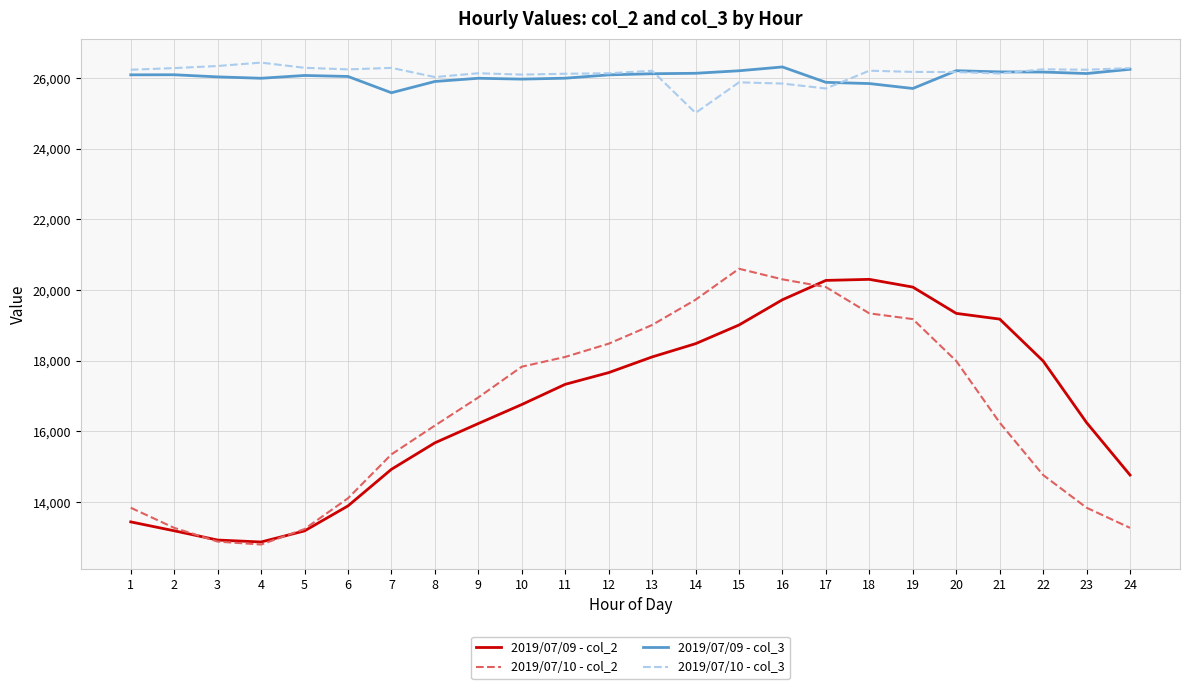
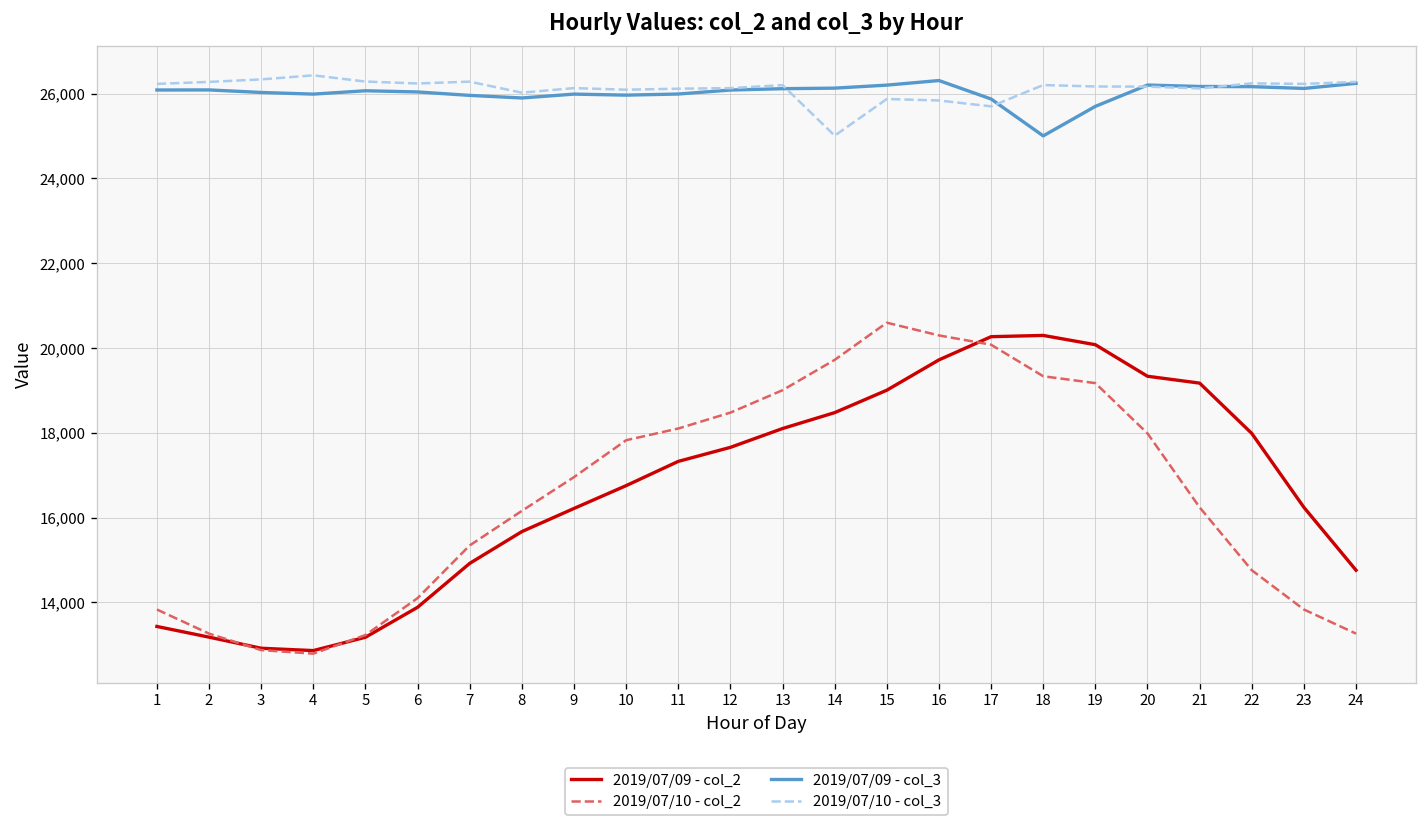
2019/07/09 - col_3, 7: 25,600 -> 26,000
2019/07/09 - col_3, 18: 25,800 -> 25,000
